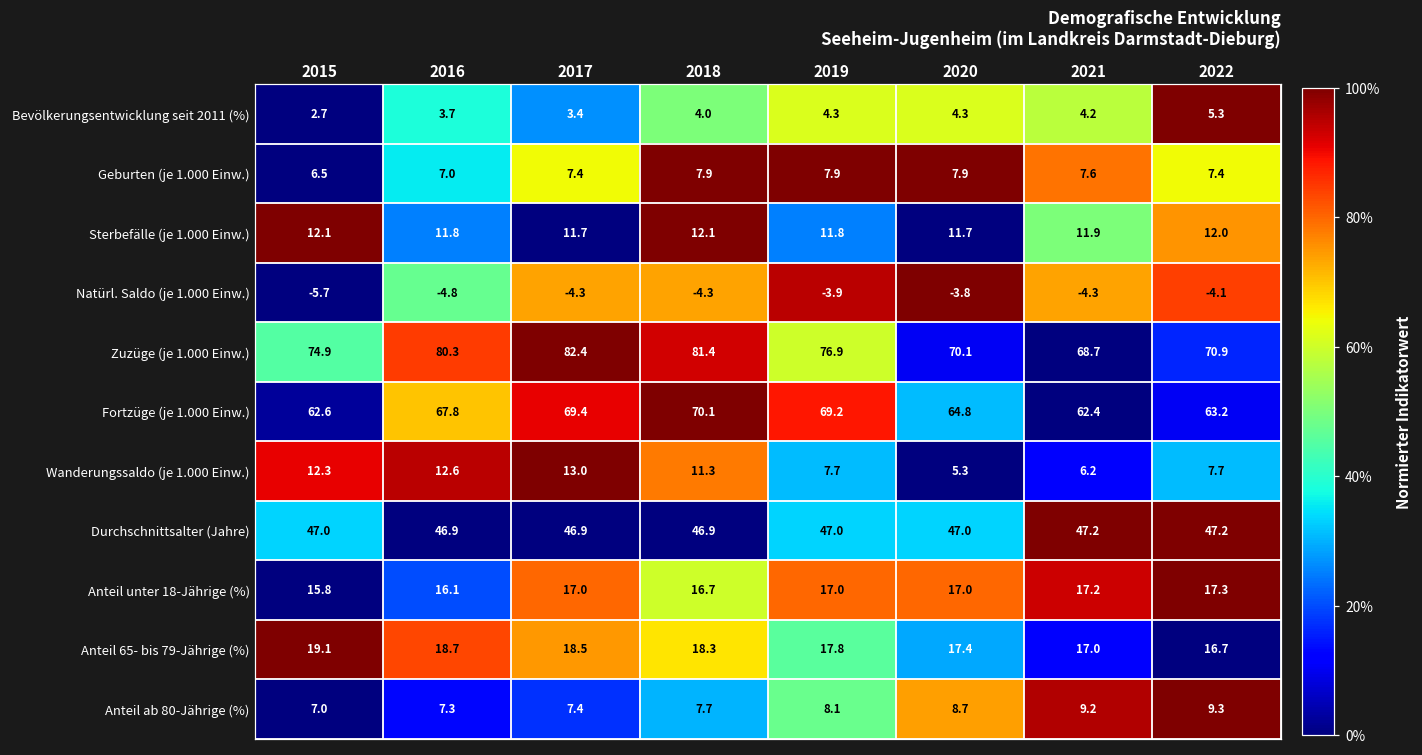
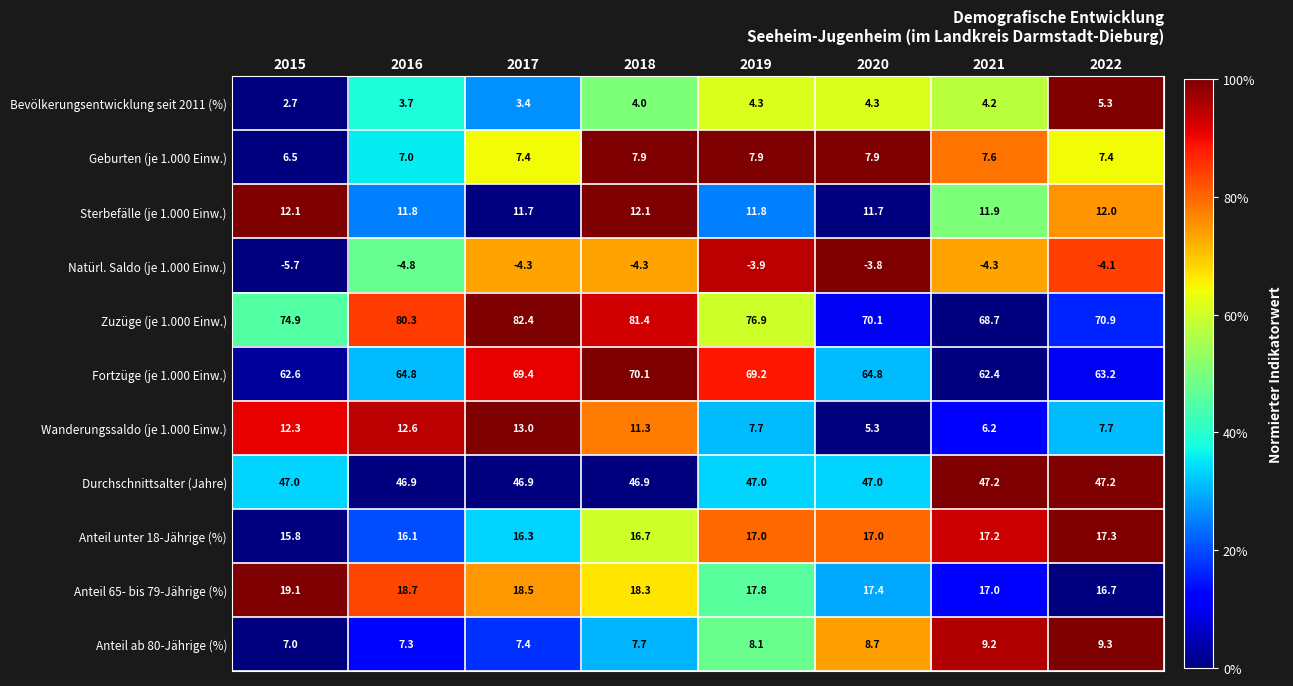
Fortzüge (je 1.000 Einw.), 2016: 67.8 -> 64.8
Anteil unter 18-Jährige (%), 2017: 17.0 -> 16.3
